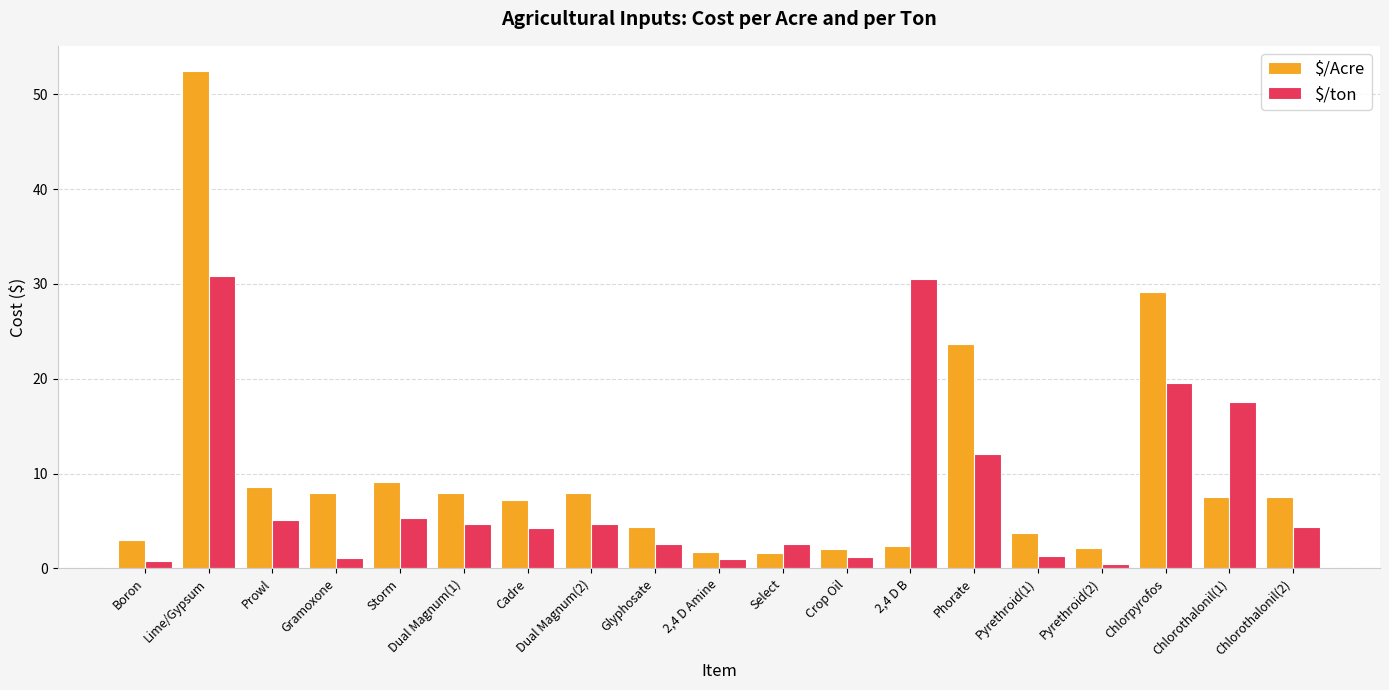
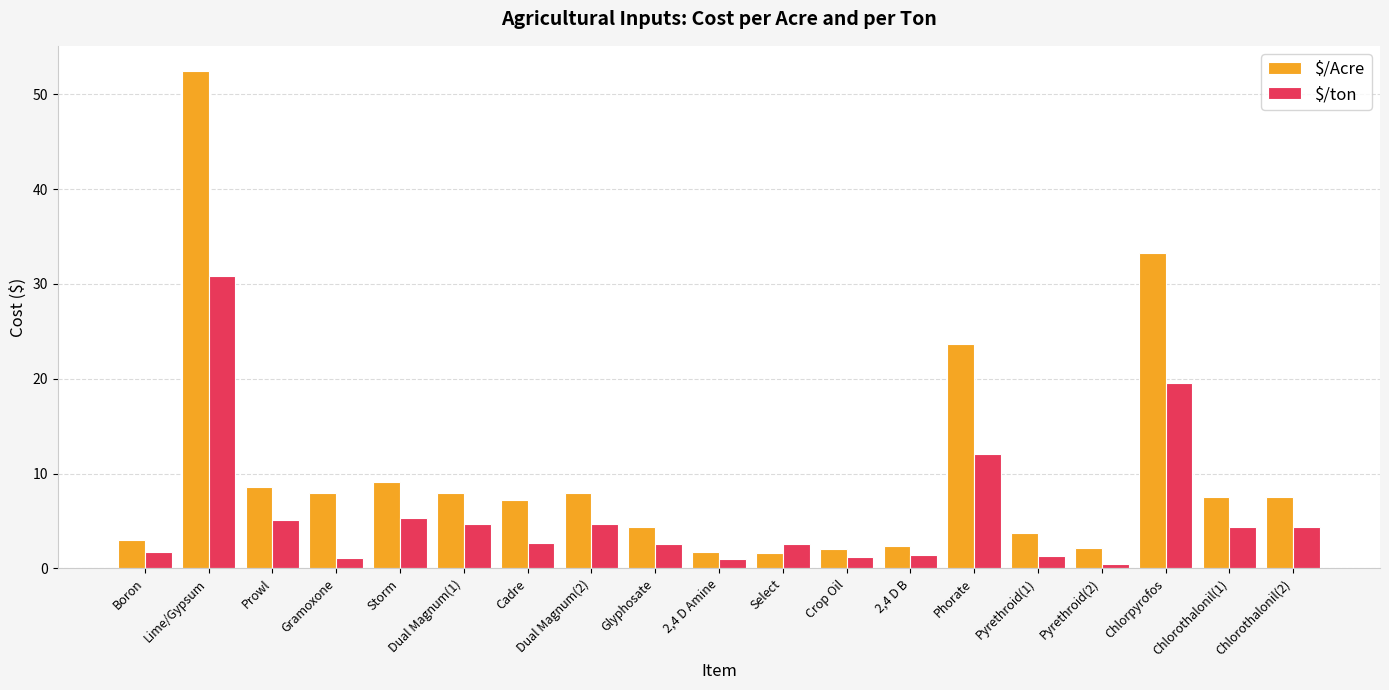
$/ton, Boron: 1 -> 2
$/ton, Cadre: 4 -> 3
$/ton, 2,4 D B: 31 -> 1
$/Acre, Chlorpyrofos: 29 -> 33
$/ton, Chlorothalonil(1): 18 -> 4
